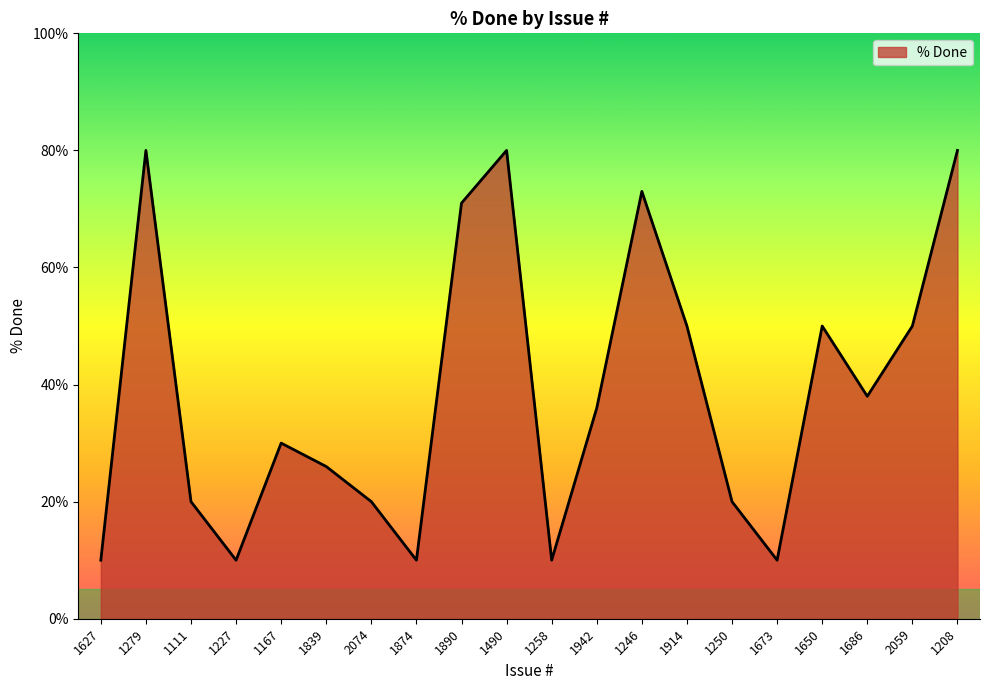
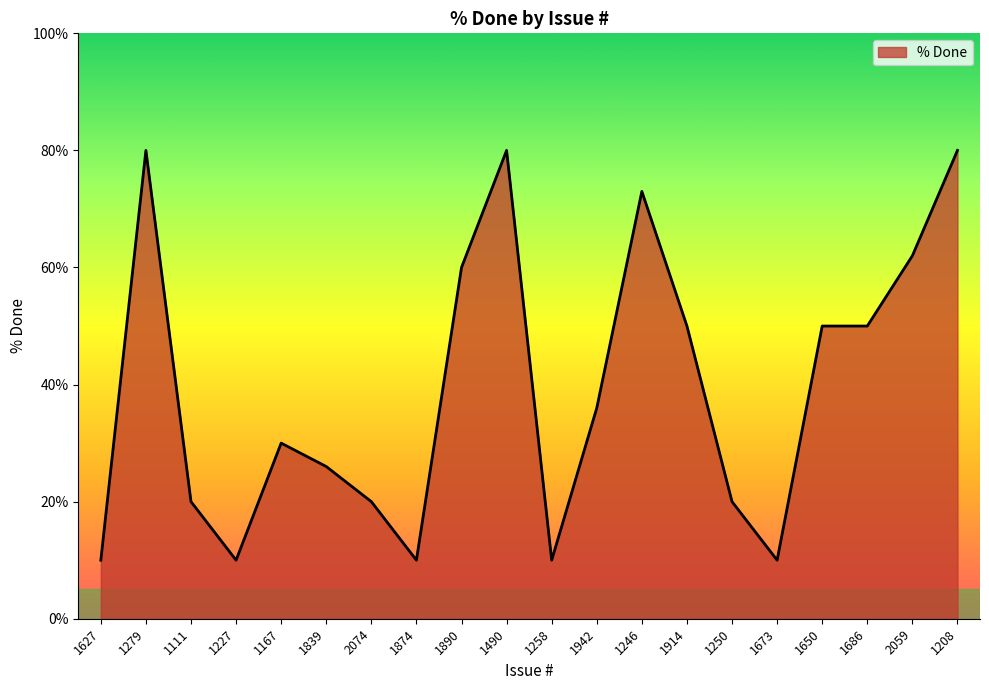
1890: 71% -> 60%
1686: 38% -> 50%
2059: 50% -> 62%
